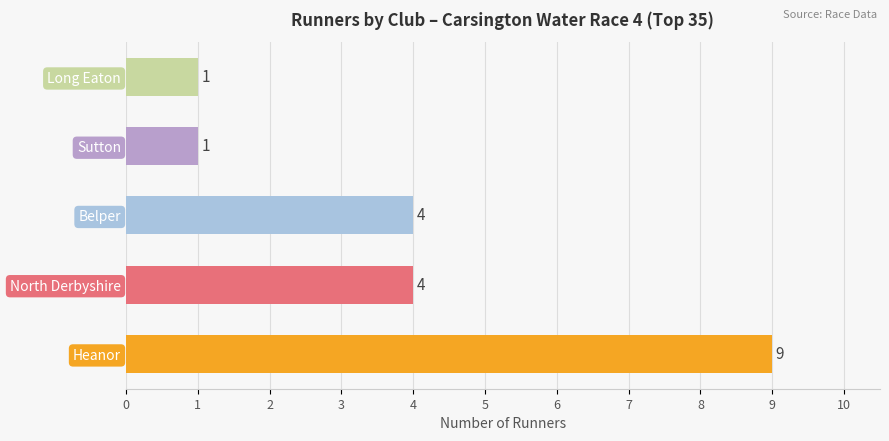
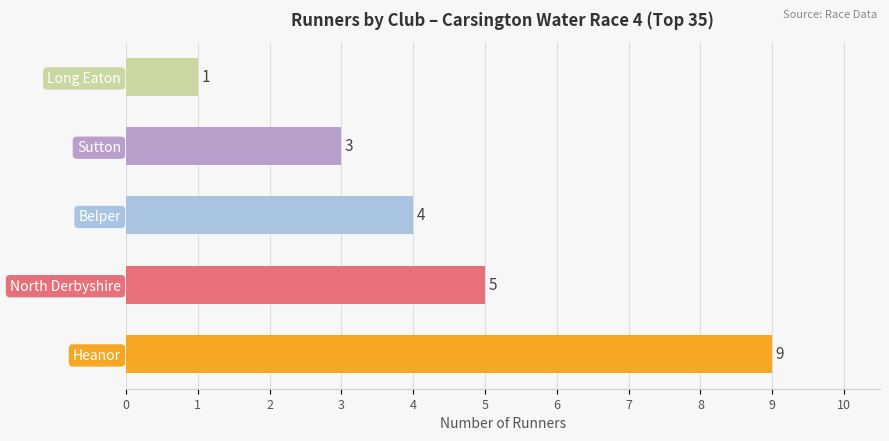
Sutton: 1 -> 3
North Derbyshire: 4 -> 5
